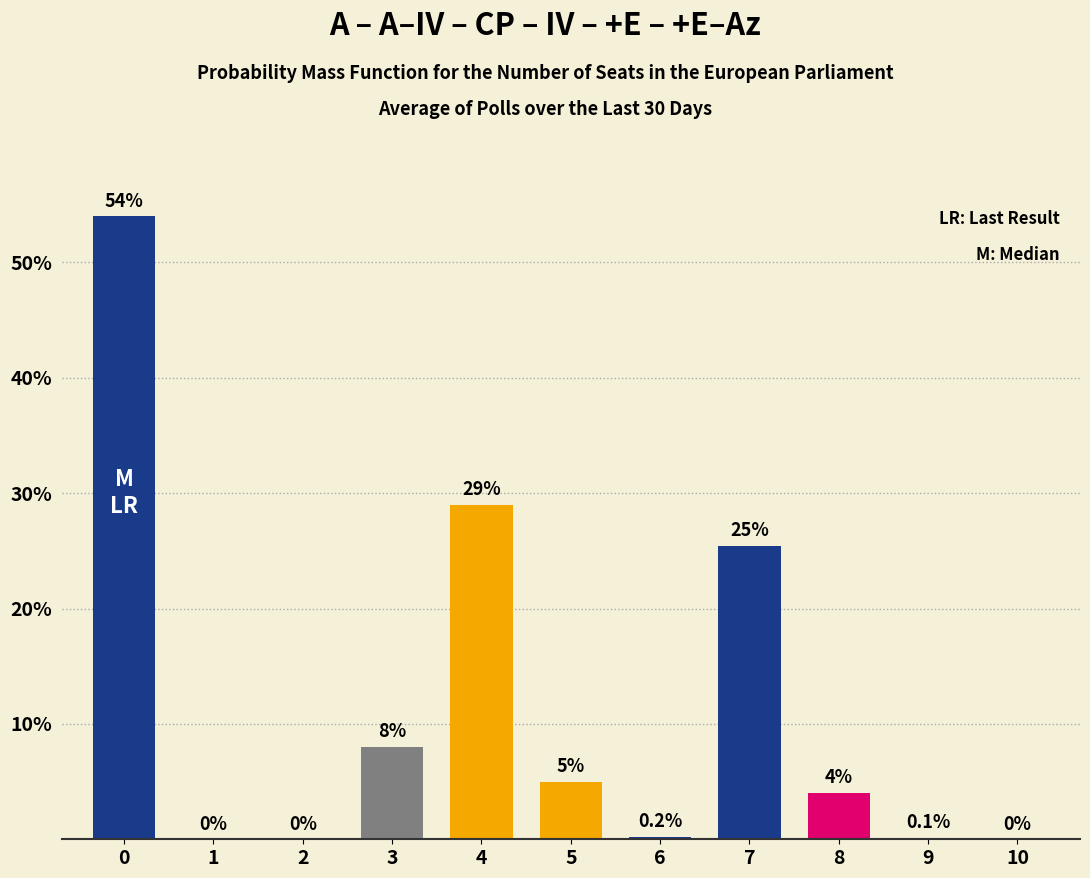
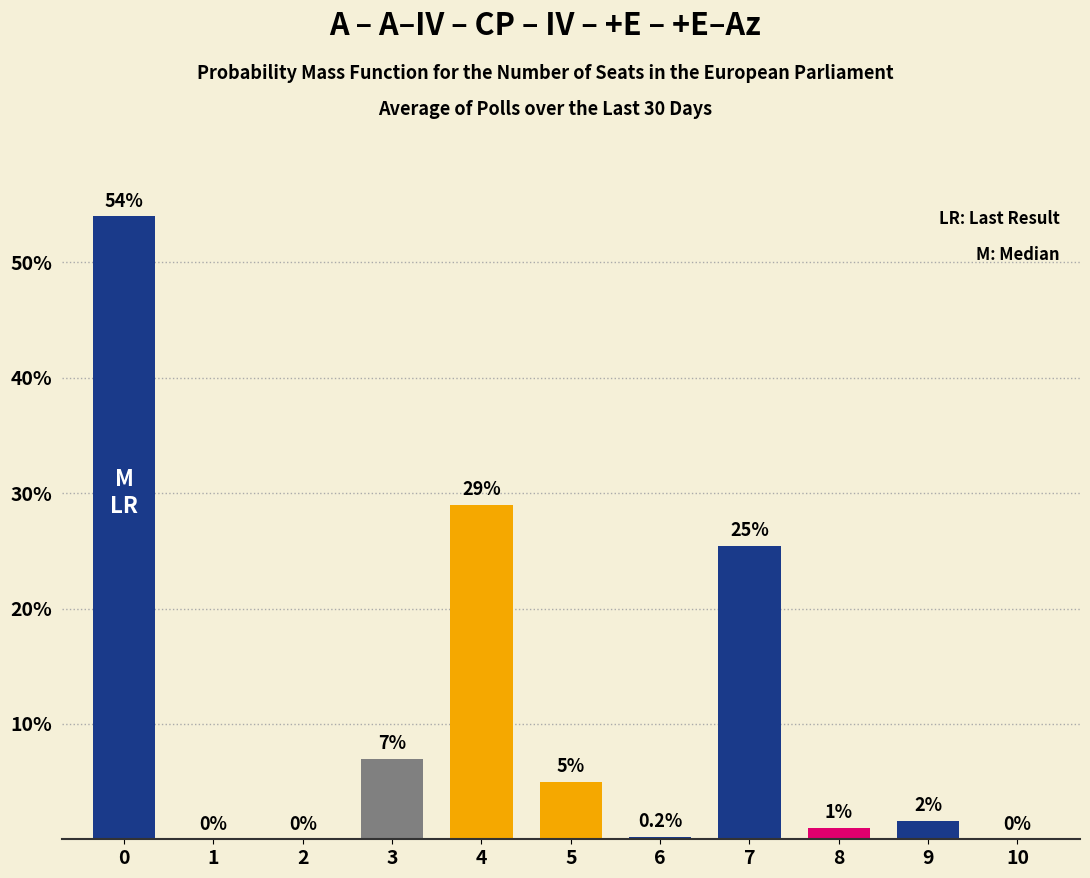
3: 8% -> 7%
8: 4% -> 1%
9: 0.1% -> 2%
